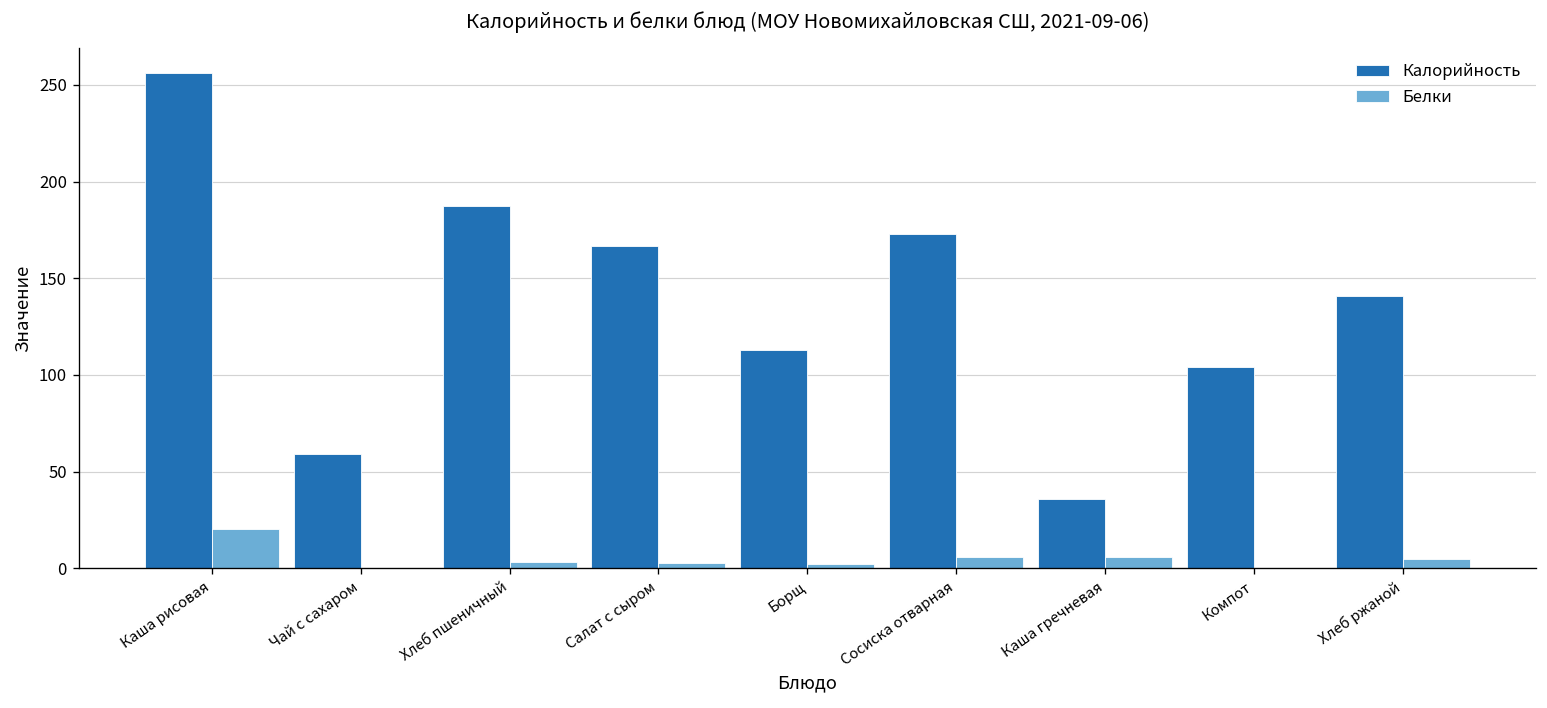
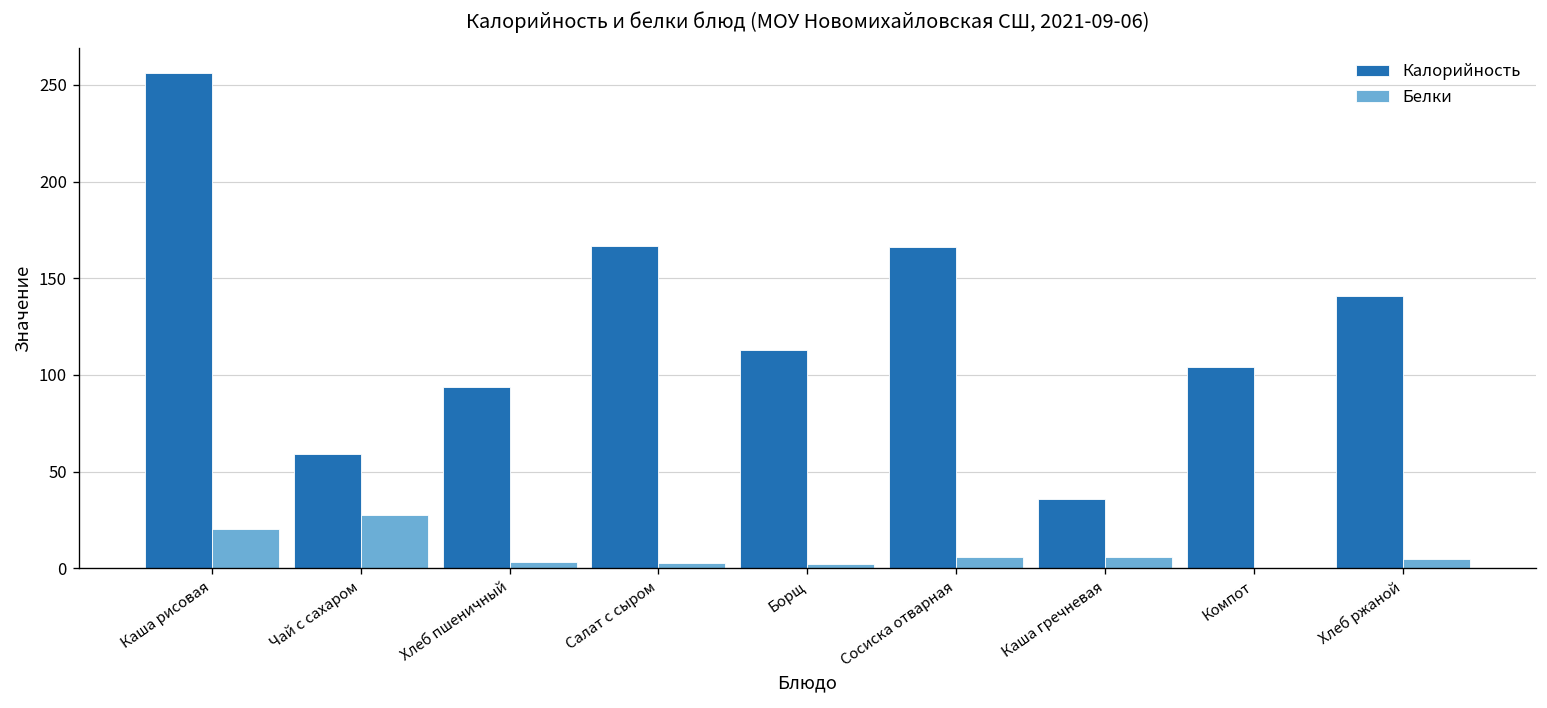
Белки, Чай с сахаром: 0 -> 28
Калорийность, Хлеб пшеничный: 188 -> 94
Калорийность, Сосиска отварная: 173 -> 166
